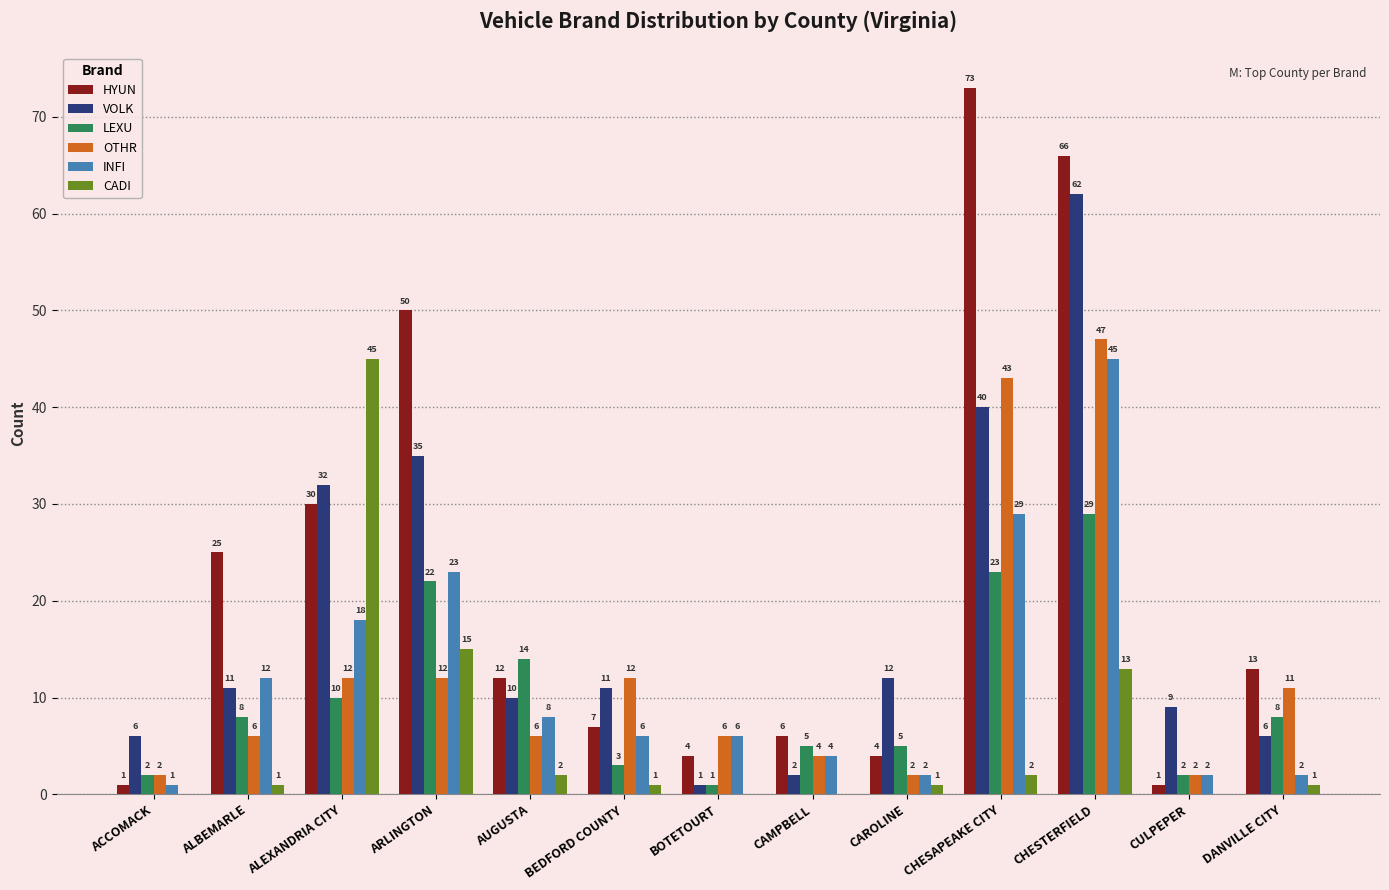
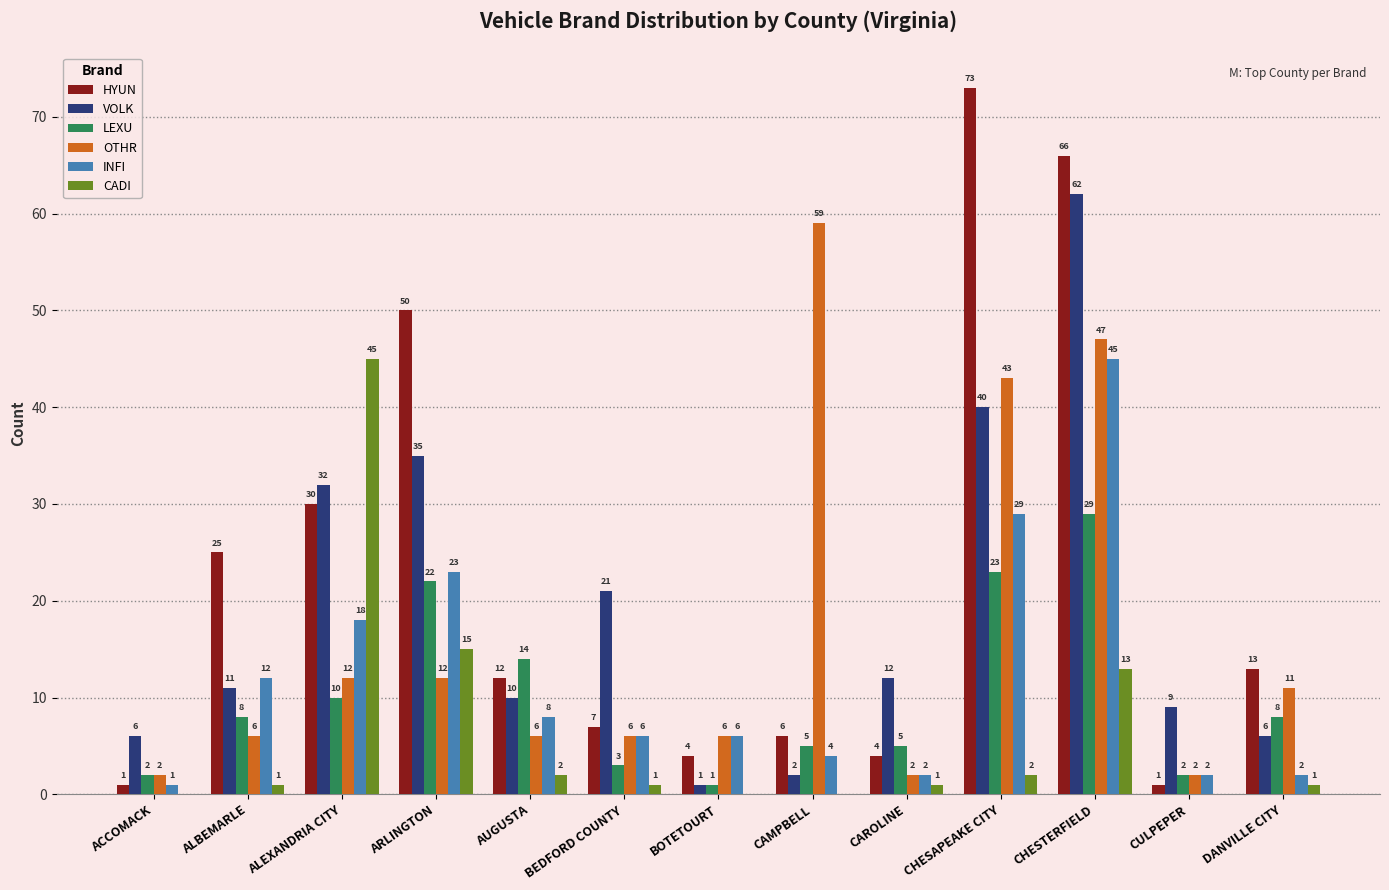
VOLK, BEDFORD COUNTY: 11 -> 21
OTHR, BEDFORD COUNTY: 12 -> 6
OTHR, CAMPBELL: 4 -> 59
